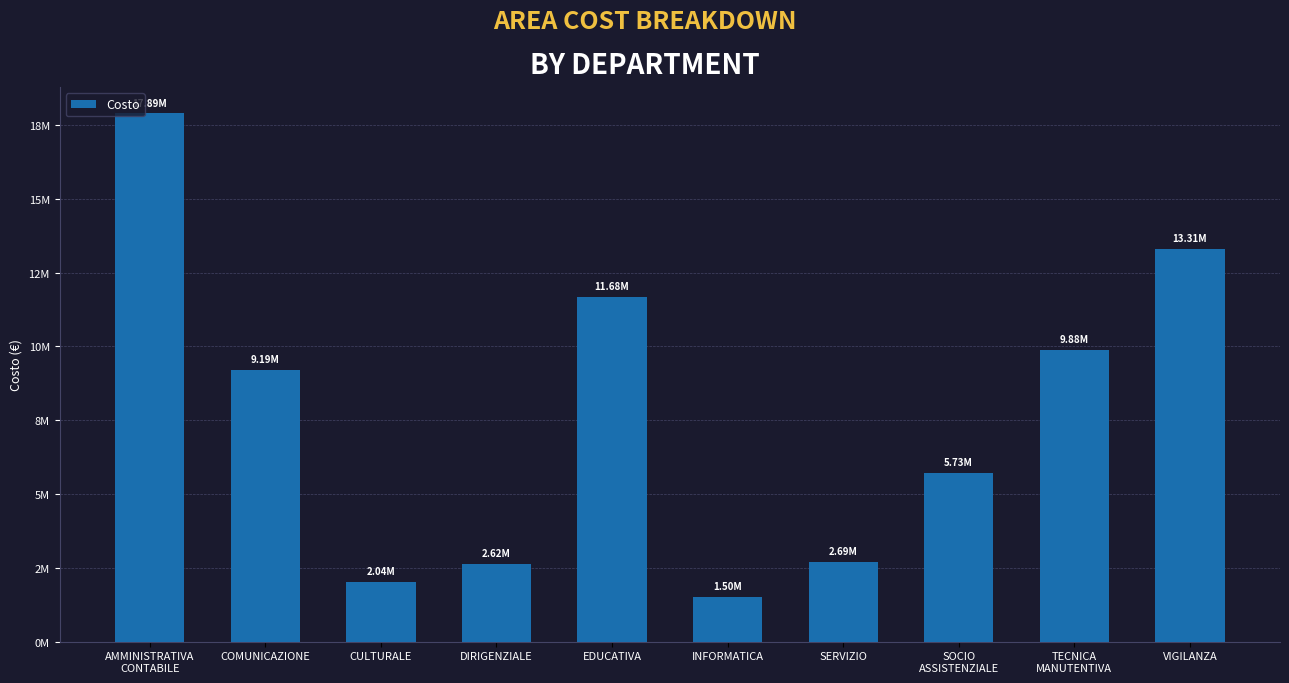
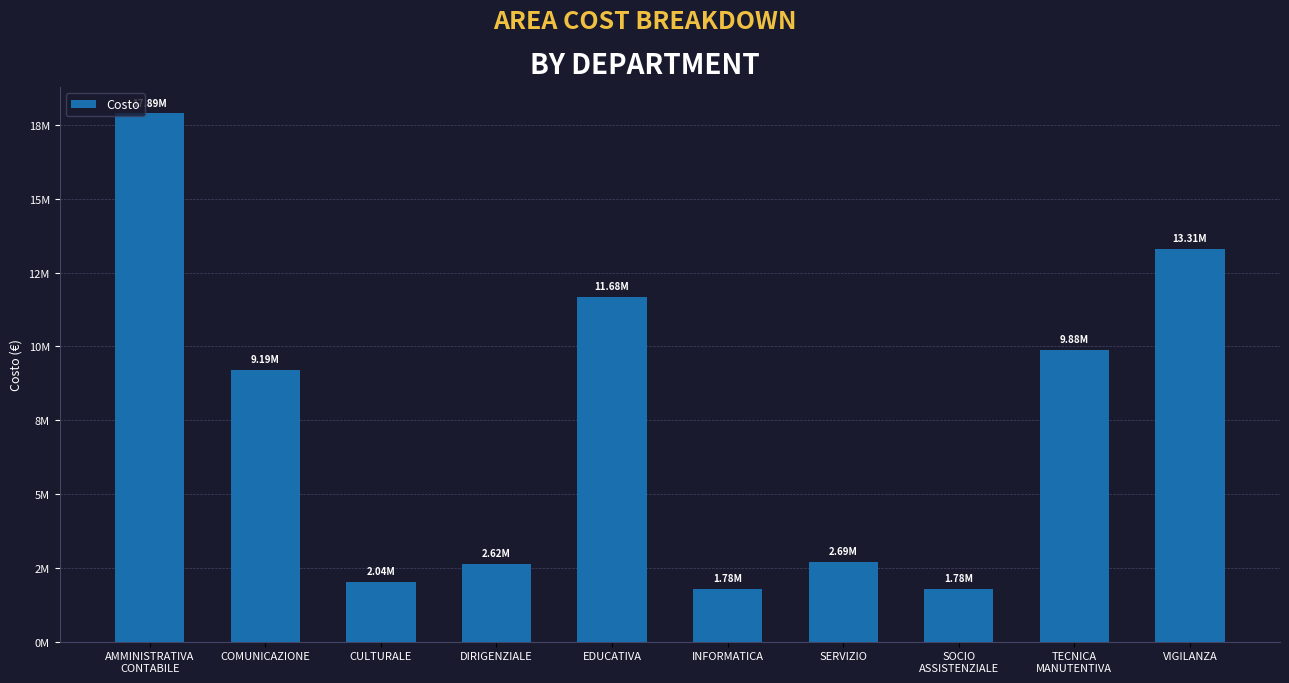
INFORMATICA: 1.50M -> 1.78M
SOCIO ASSISTENZIALE: 5.73M -> 1.78M
